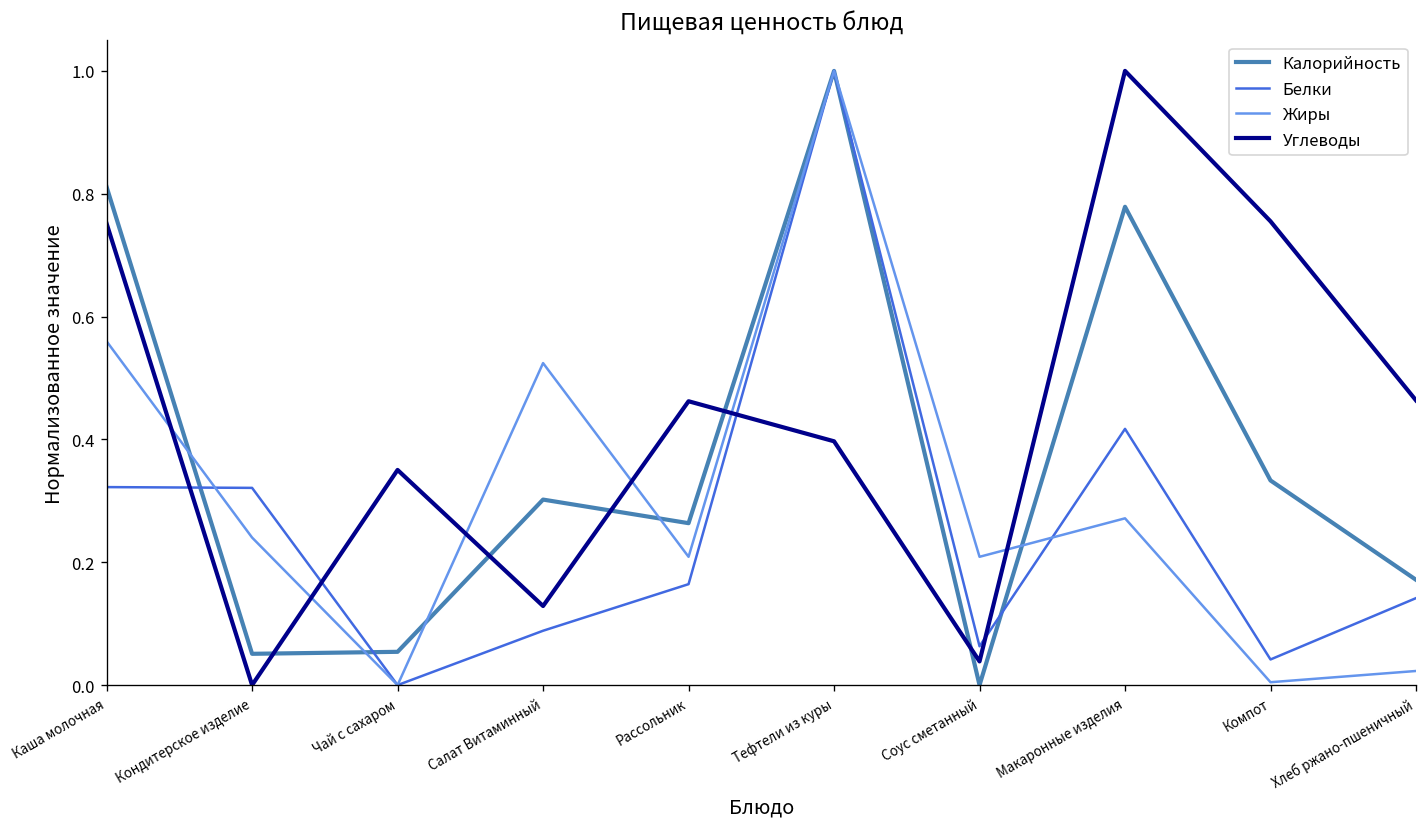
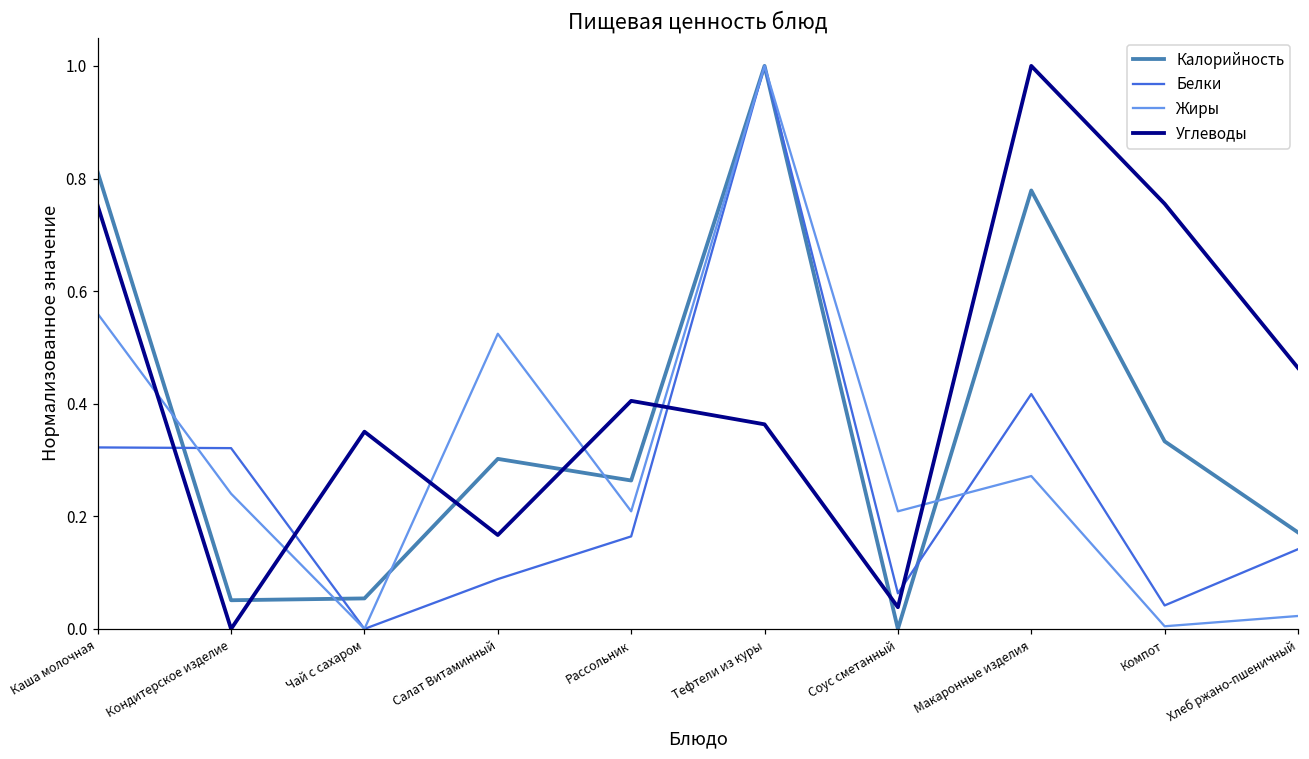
Углеводы, Салат Витаминный: 0.13 -> 0.17
Углеводы, Рассольник: 0.46 -> 0.41
Углеводы, Тефтели из куры: 0.40 -> 0.36
